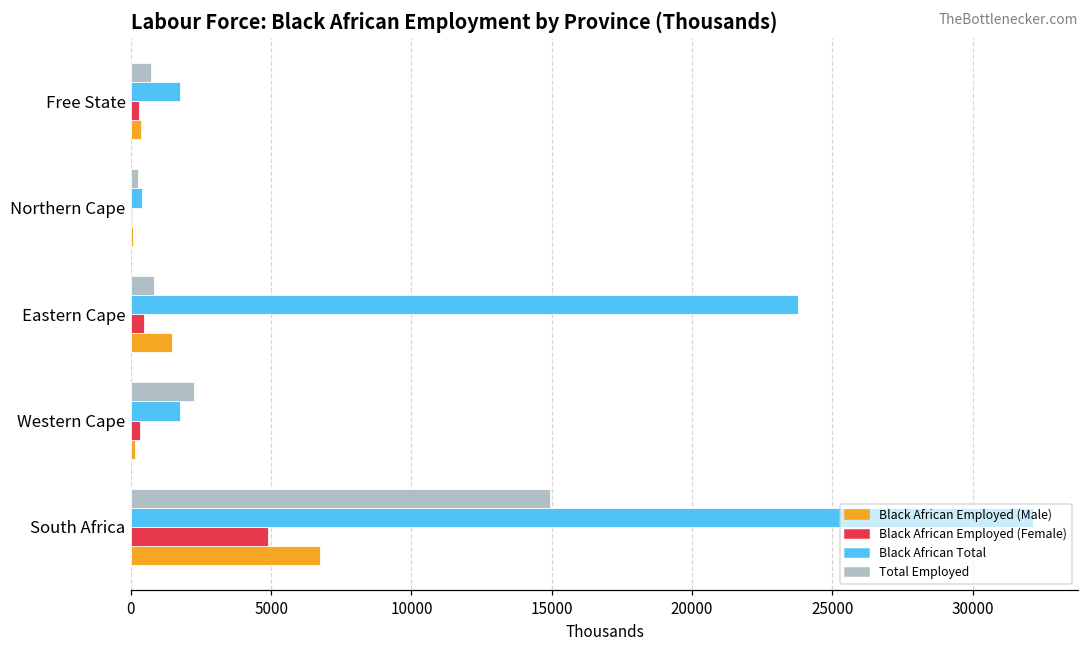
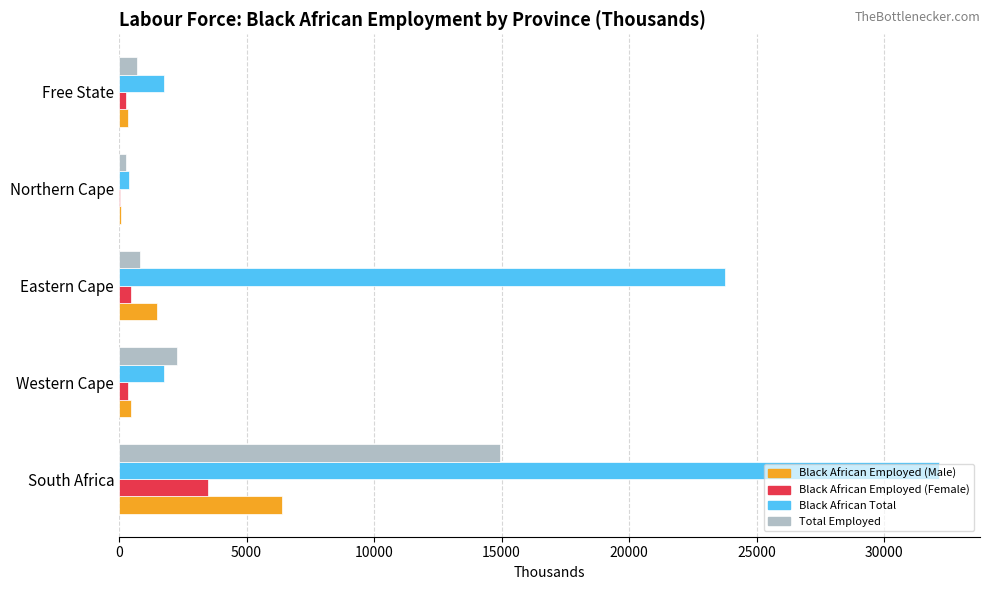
Black African Employed (Male), Western Cape: 200 -> 500
Black African Employed (Female), South Africa: 4900 -> 3500
Black African Employed (Male), South Africa: 6700 -> 6400
